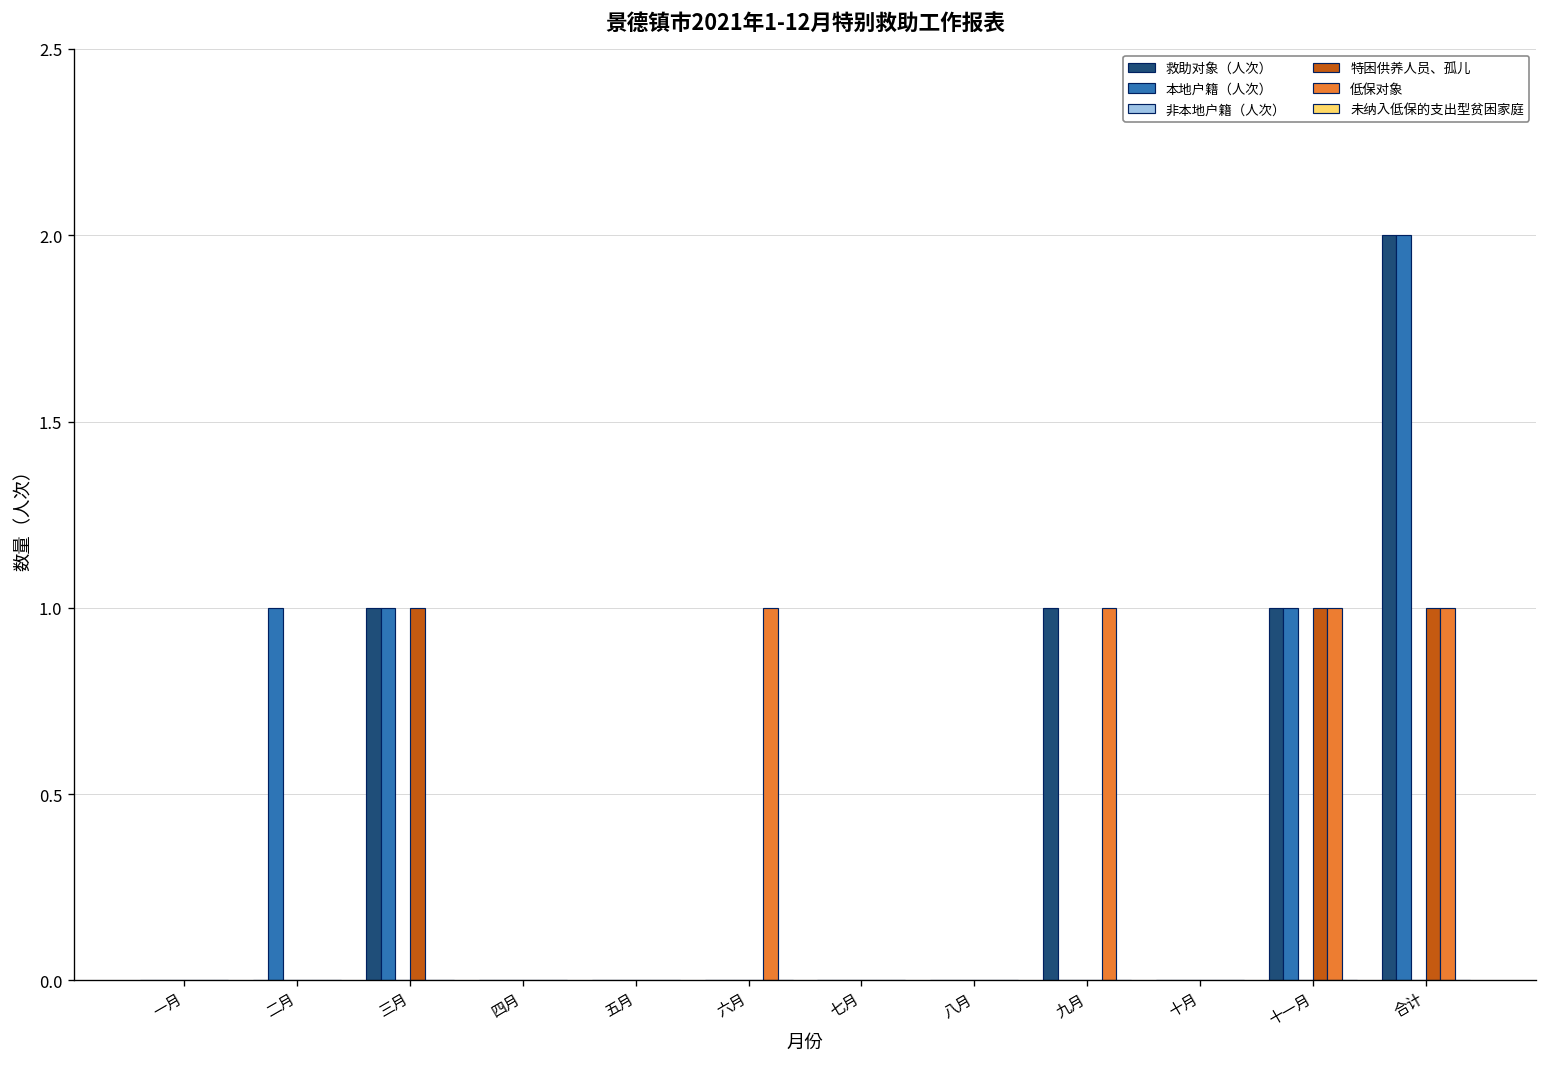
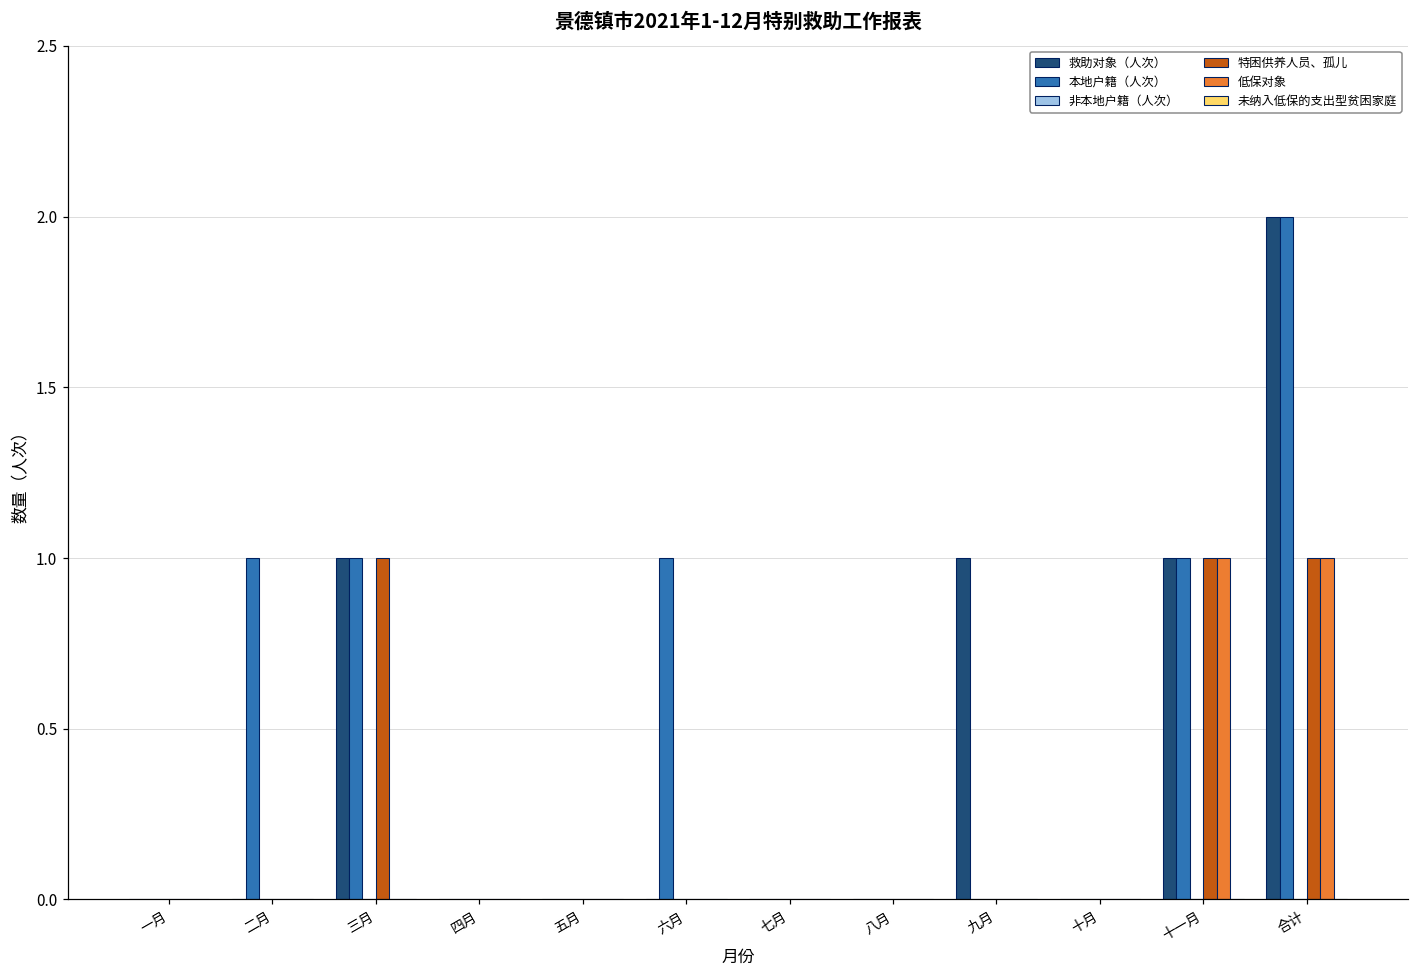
本地户籍（人次）, 六月: 0 -> 1
低保对象, 六月: 1 -> 0
低保对象, 九月: 1 -> 0
